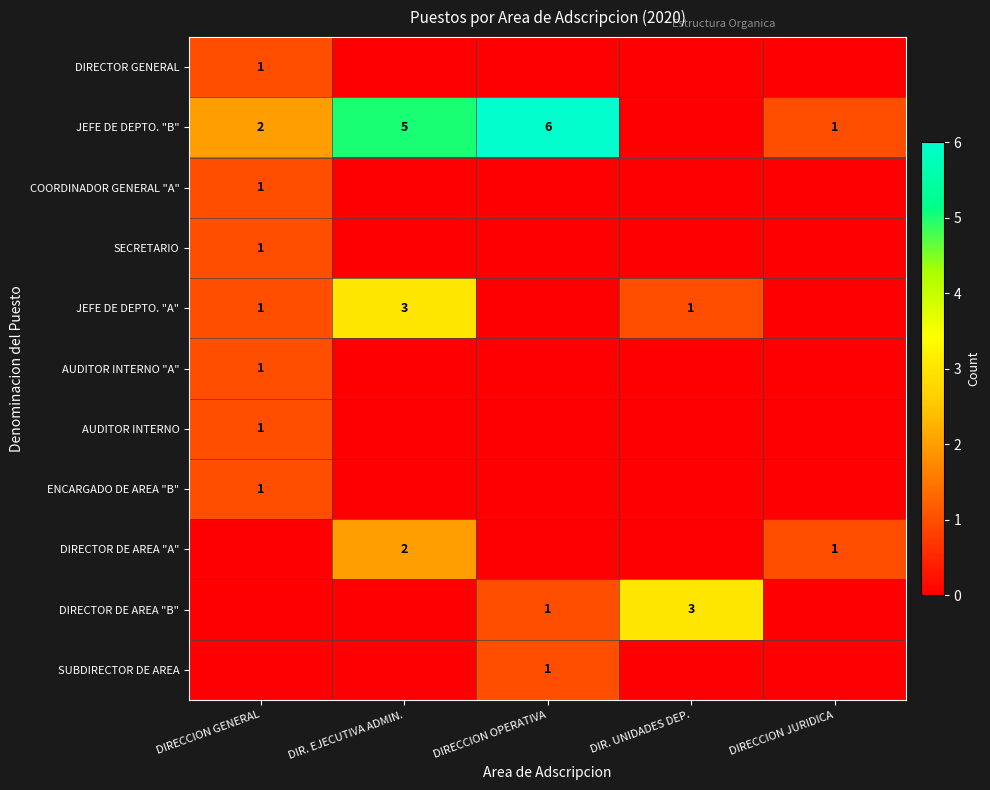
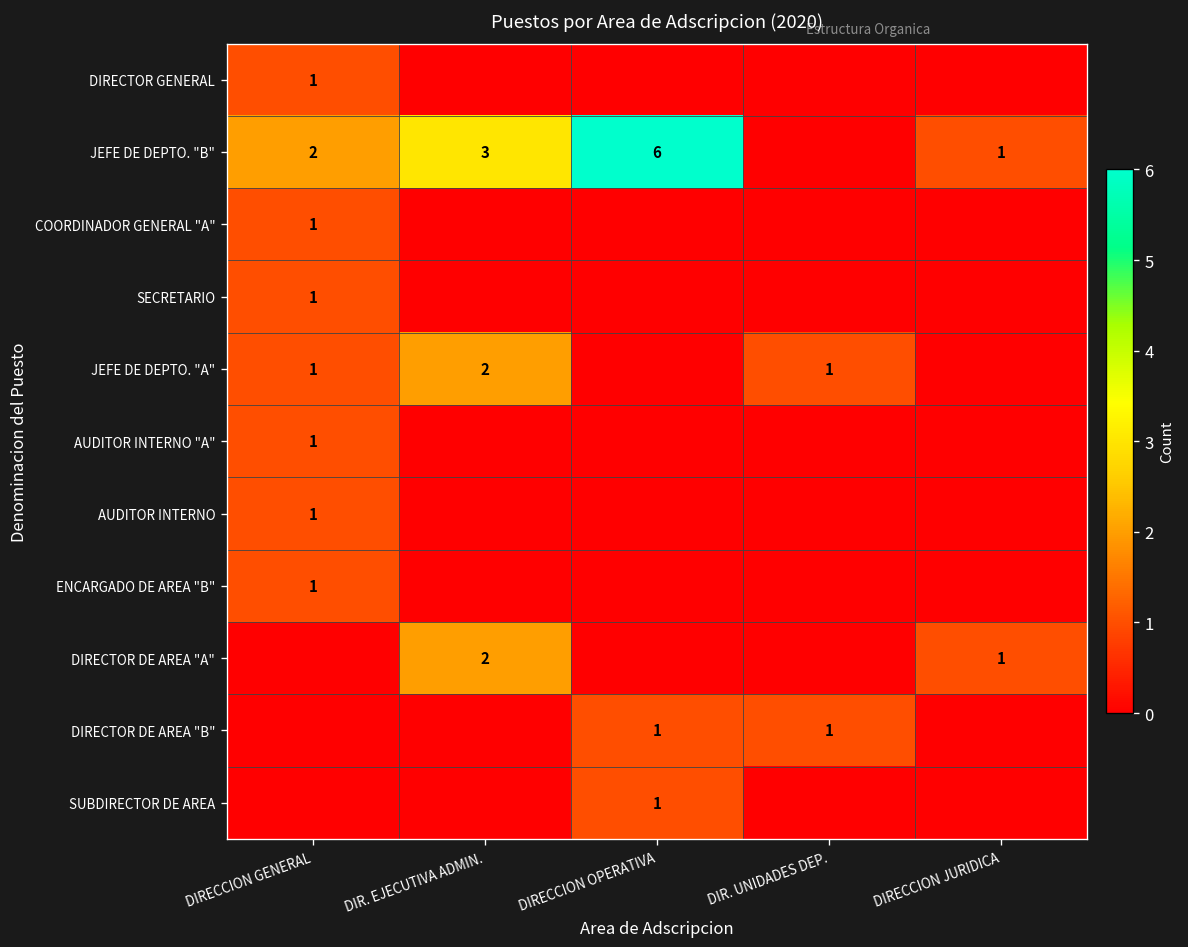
JEFE DE DEPTO. "B", DIR. EJECUTIVA ADMIN.: 5 -> 3
JEFE DE DEPTO. "A", DIR. EJECUTIVA ADMIN.: 3 -> 2
DIRECTOR DE AREA "B", DIR. UNIDADES DEP.: 3 -> 1
